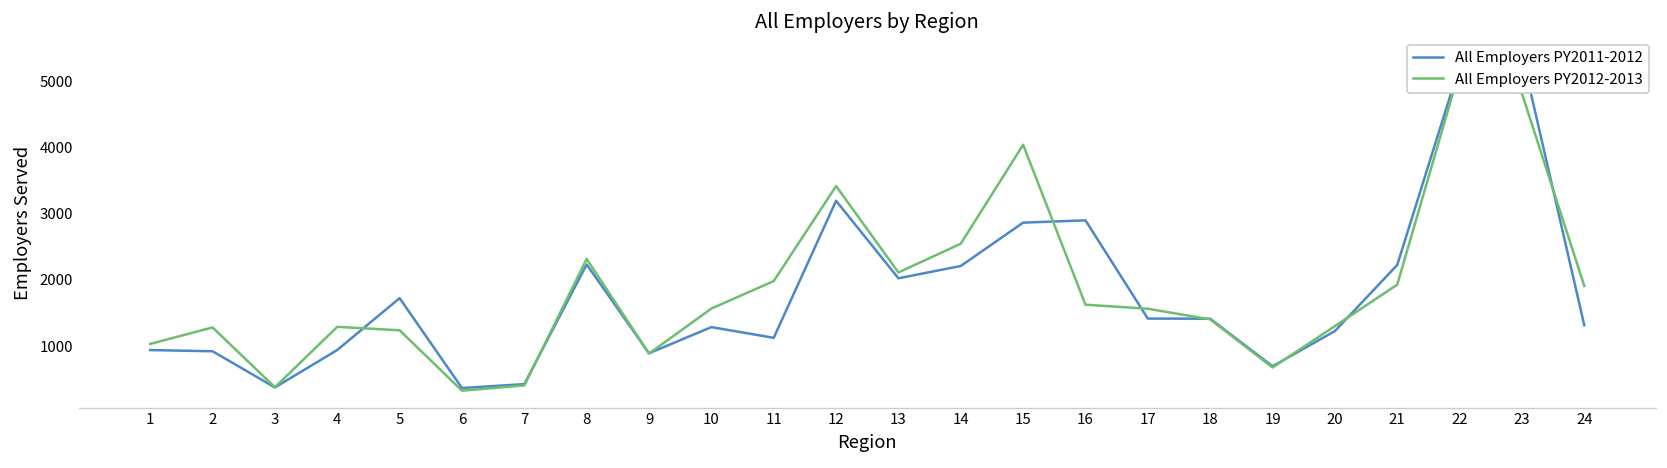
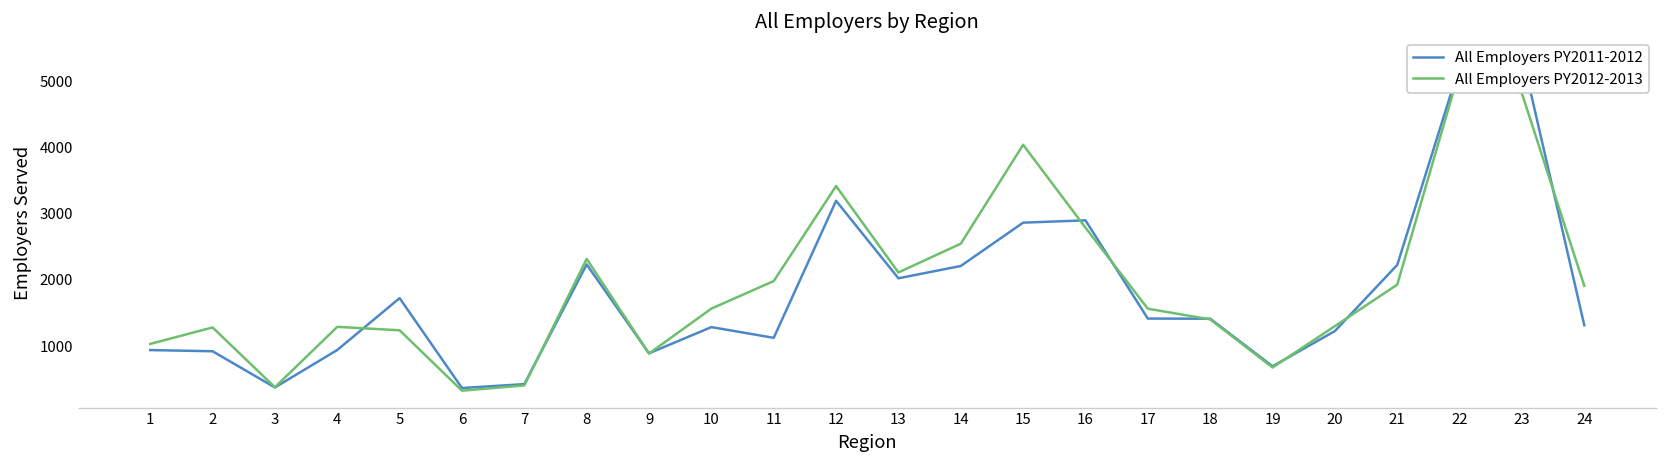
All Employers PY2012-2013, 16: 1600 -> 2800
